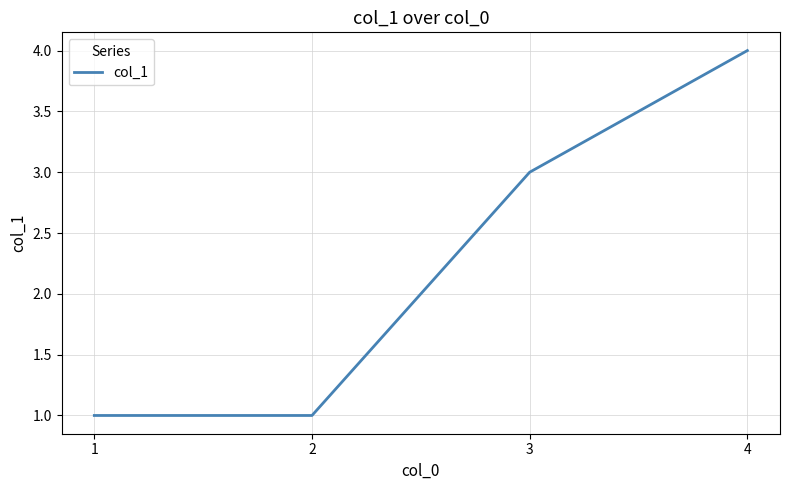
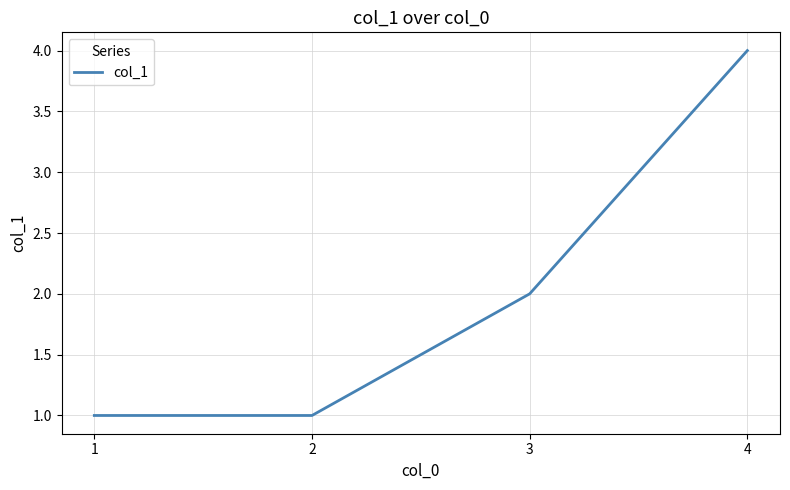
3: 3 -> 2
